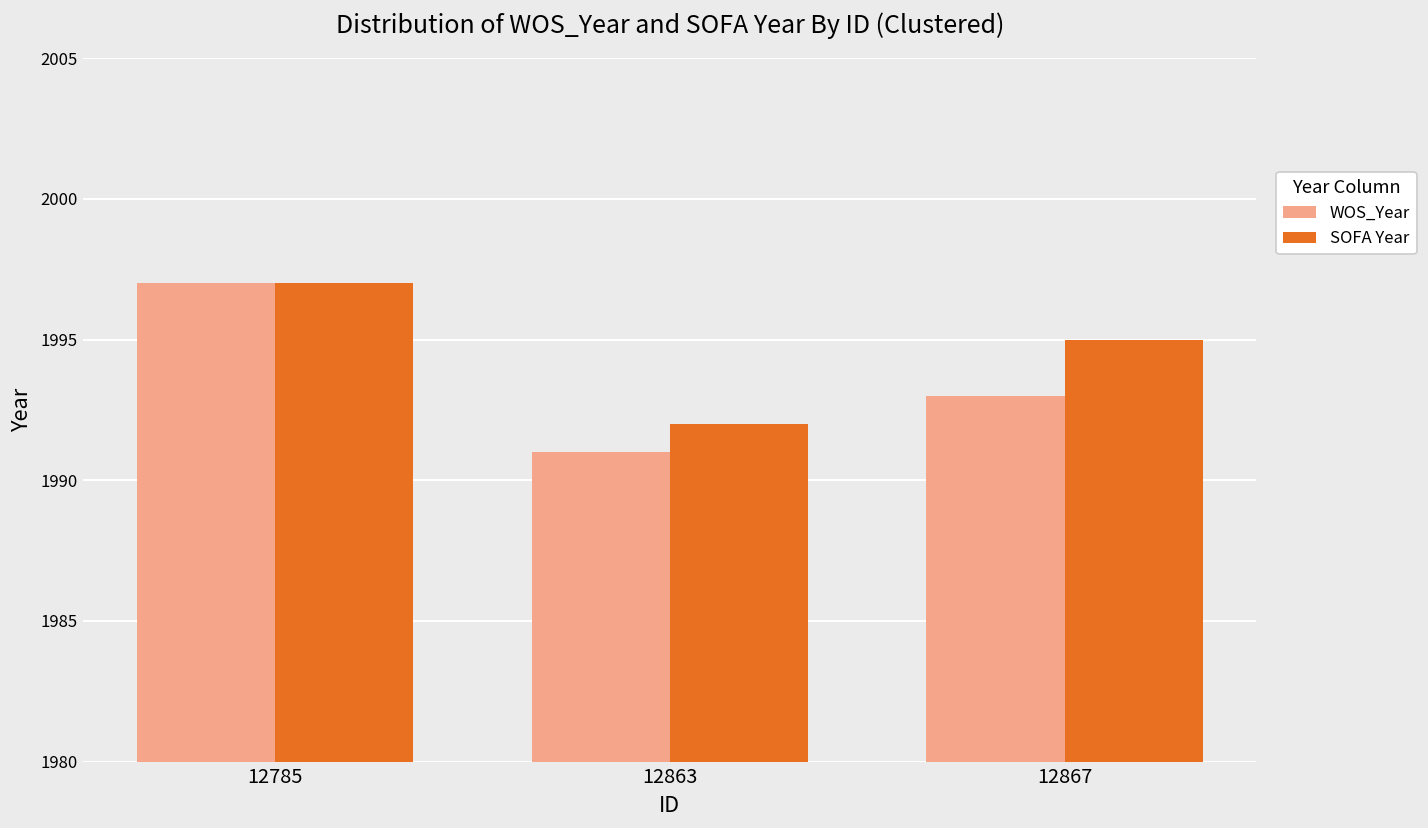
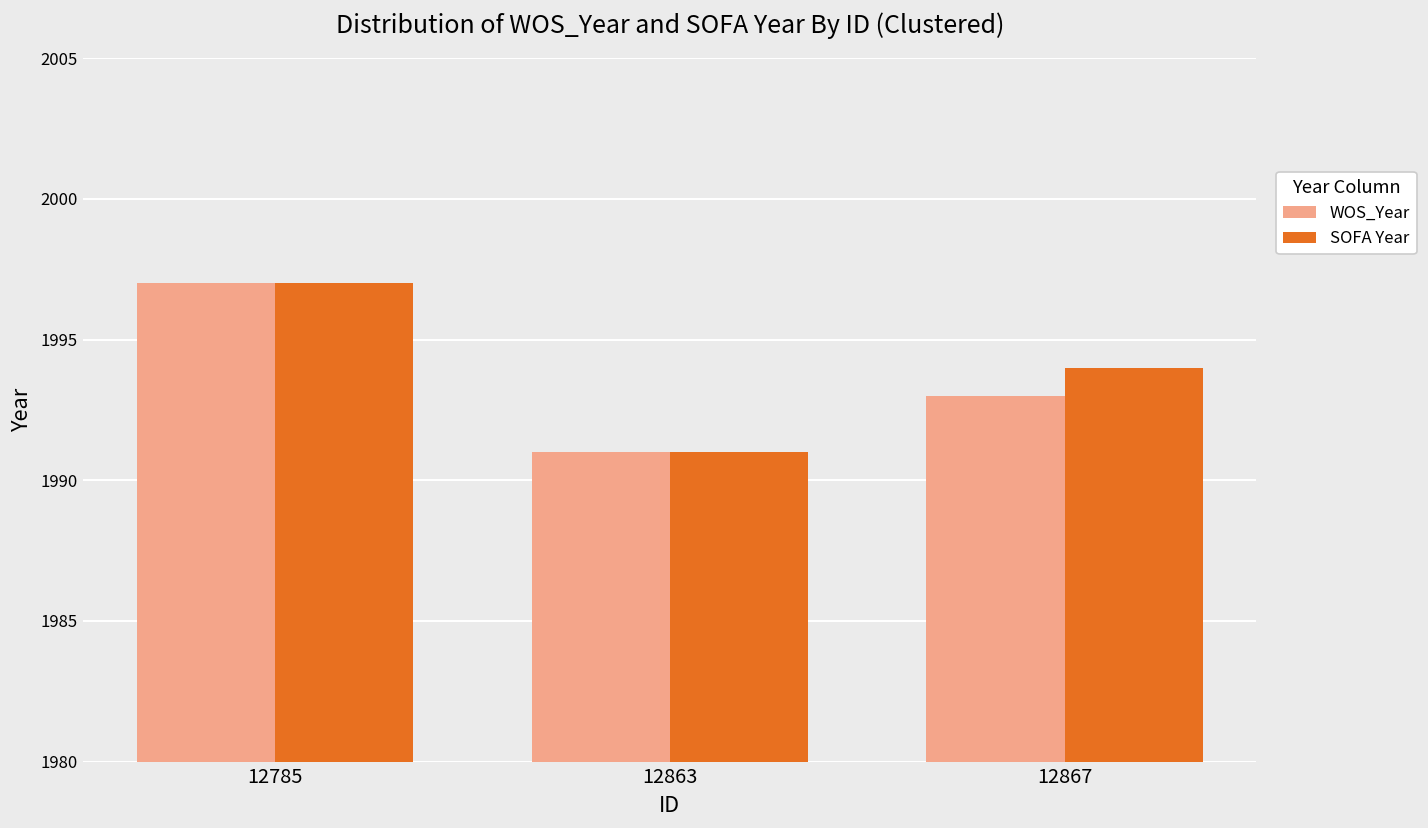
SOFA Year, 12863: 1992 -> 1991
SOFA Year, 12867: 1995 -> 1994
